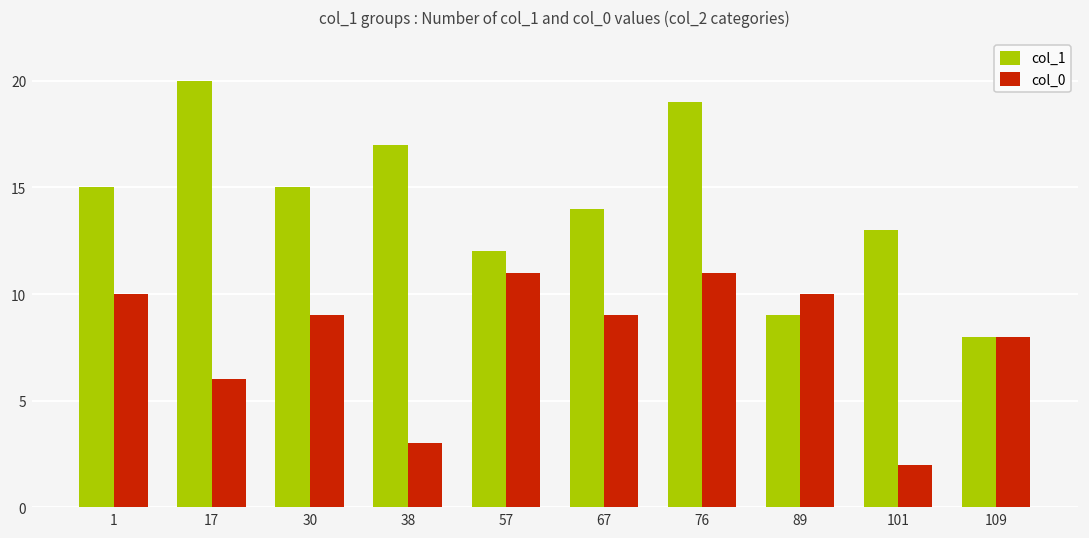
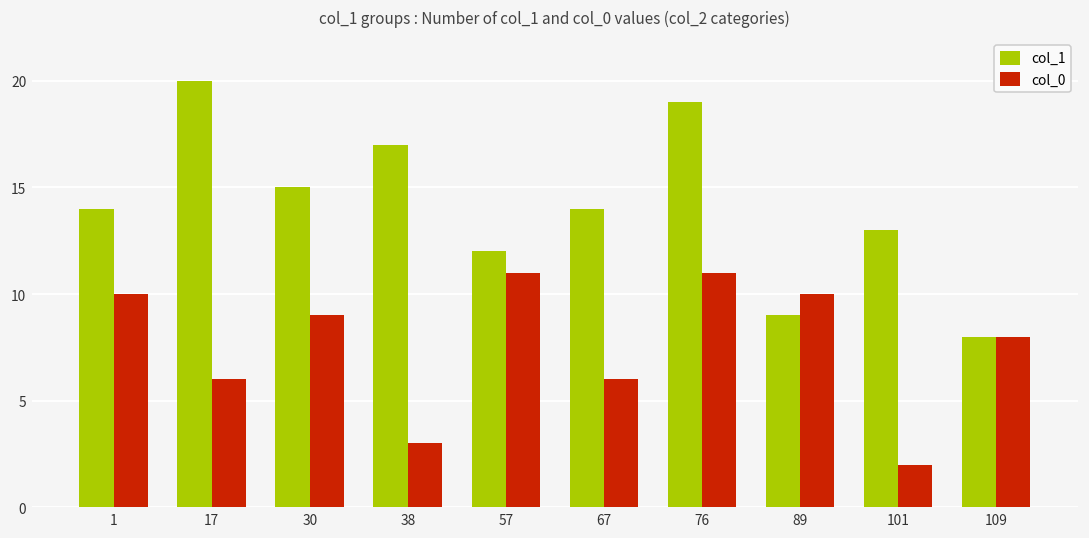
col_1, 1: 15 -> 14
col_0, 67: 9 -> 6
